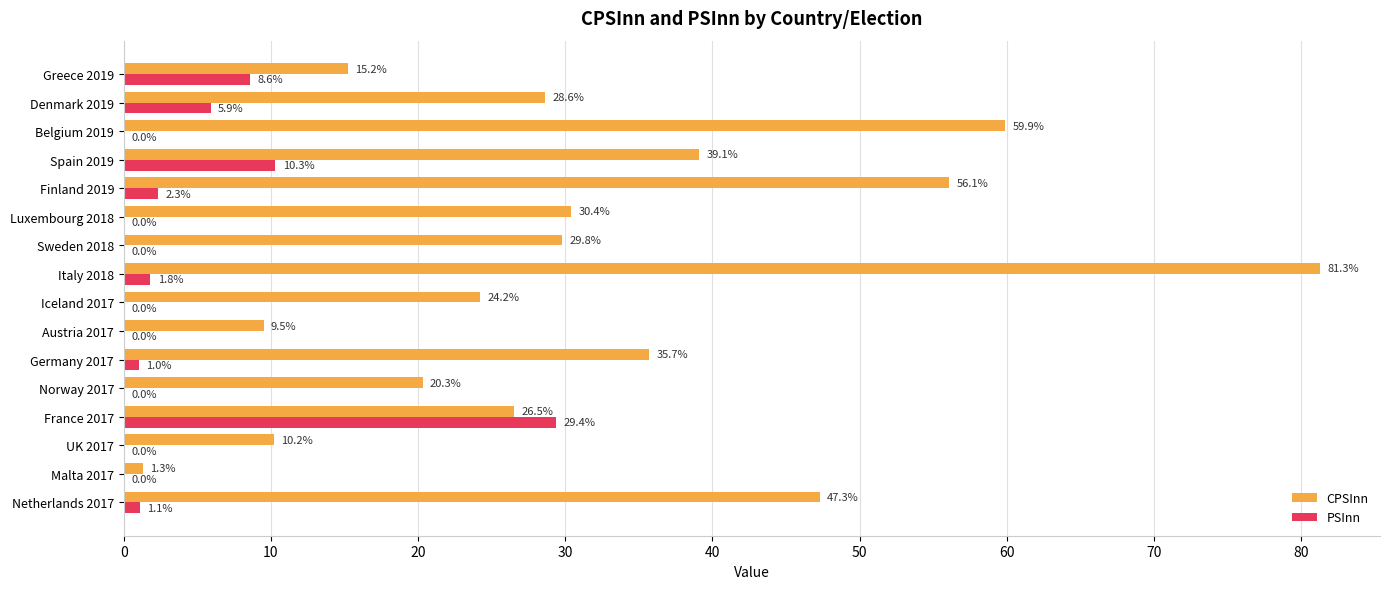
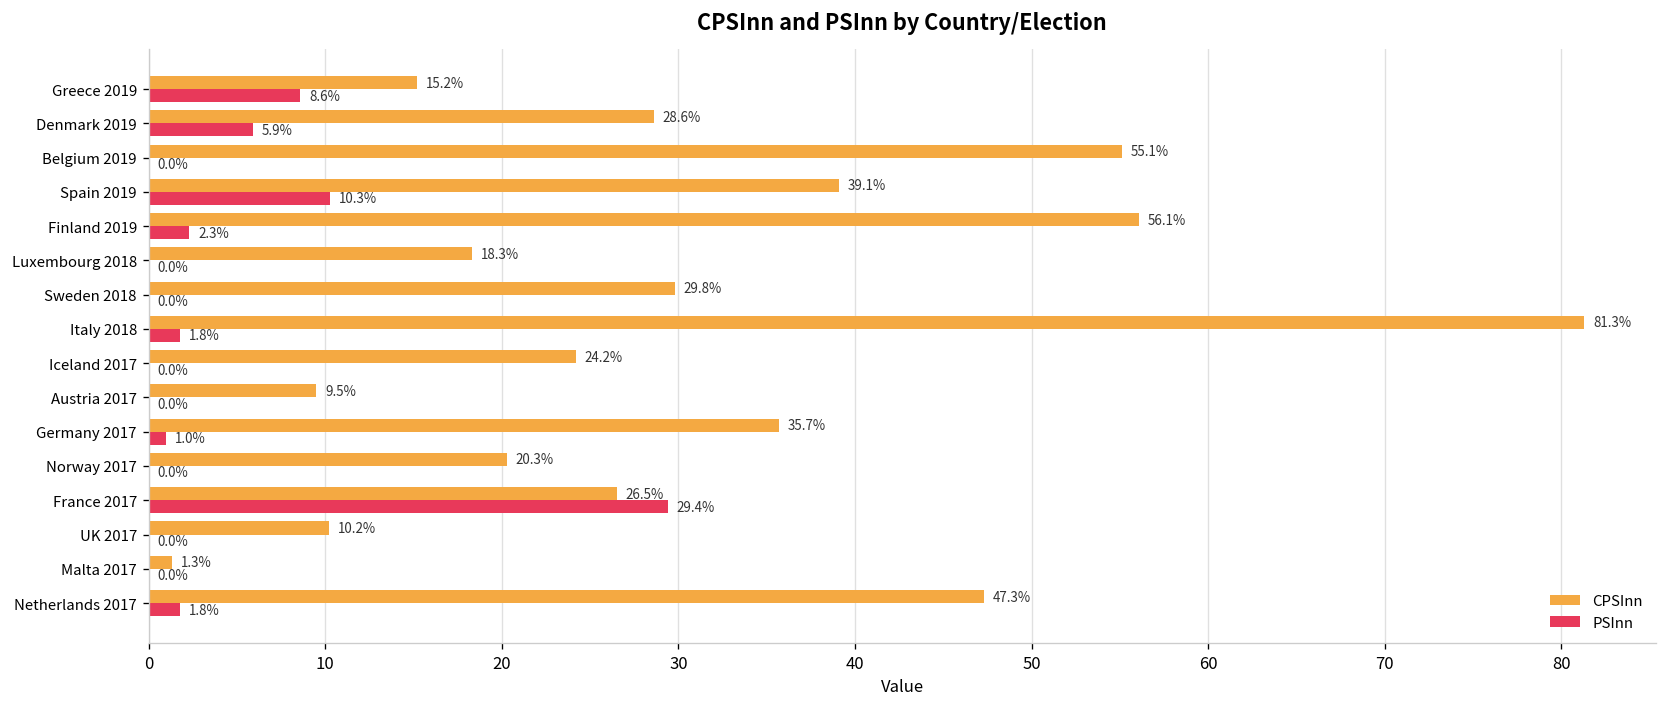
CPSInn, Belgium 2019: 59.9% -> 55.1%
CPSInn, Luxembourg 2018: 30.4% -> 18.3%
PSInn, Netherlands 2017: 1.1% -> 1.8%
